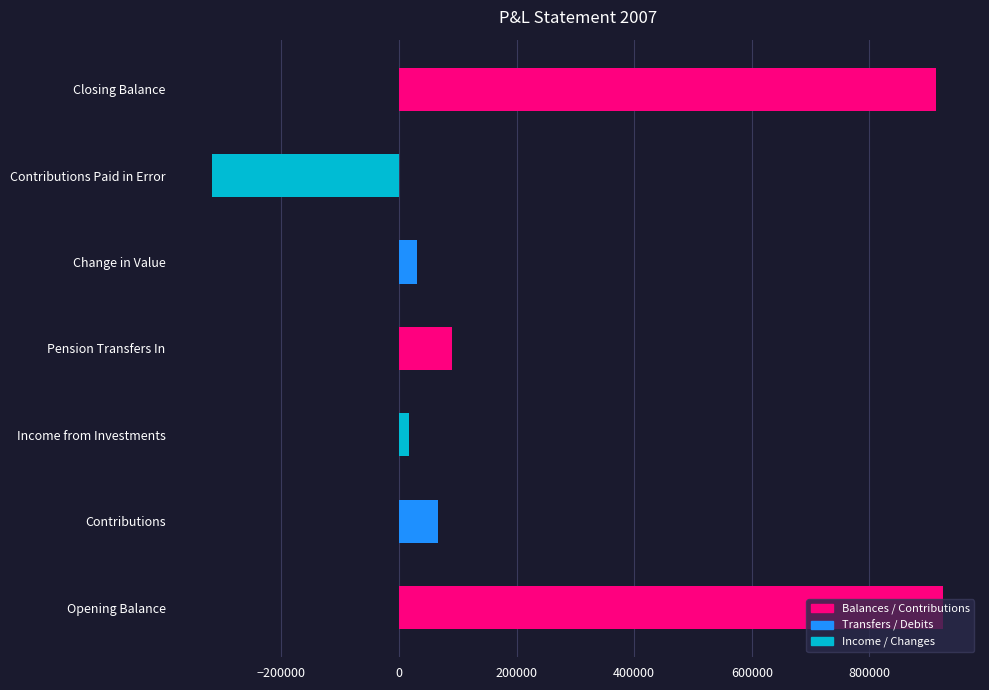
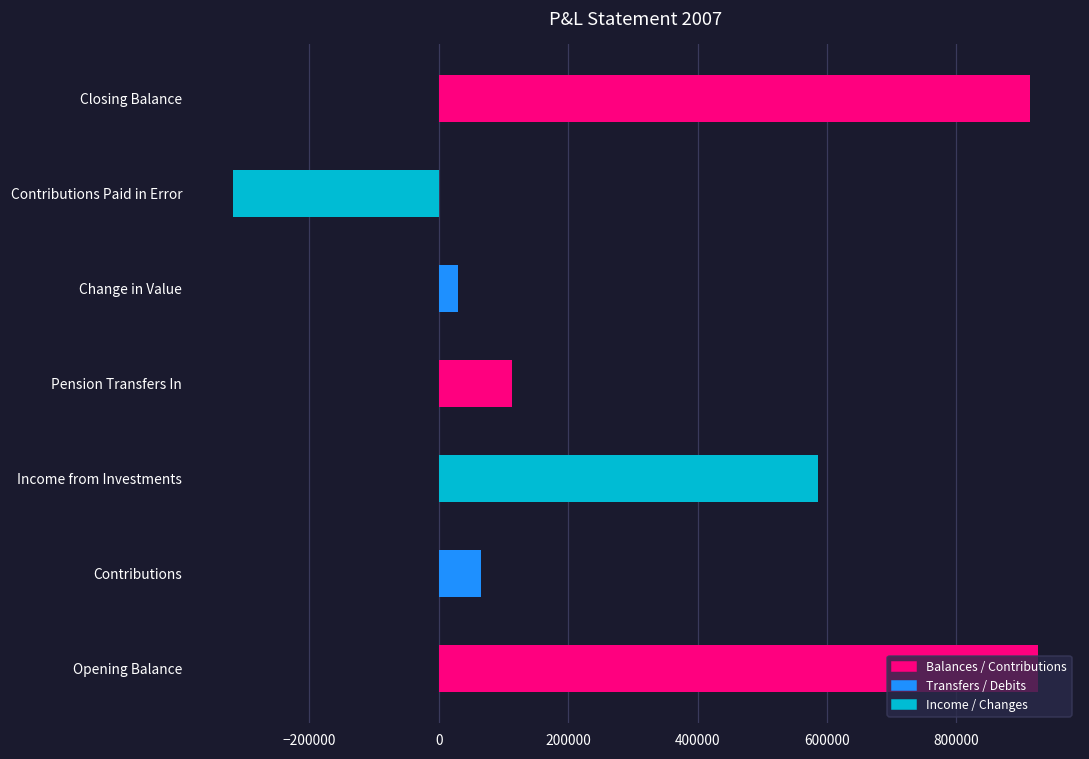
Pension Transfers In: 90000 -> 110000
Income from Investments: 20000 -> 590000
